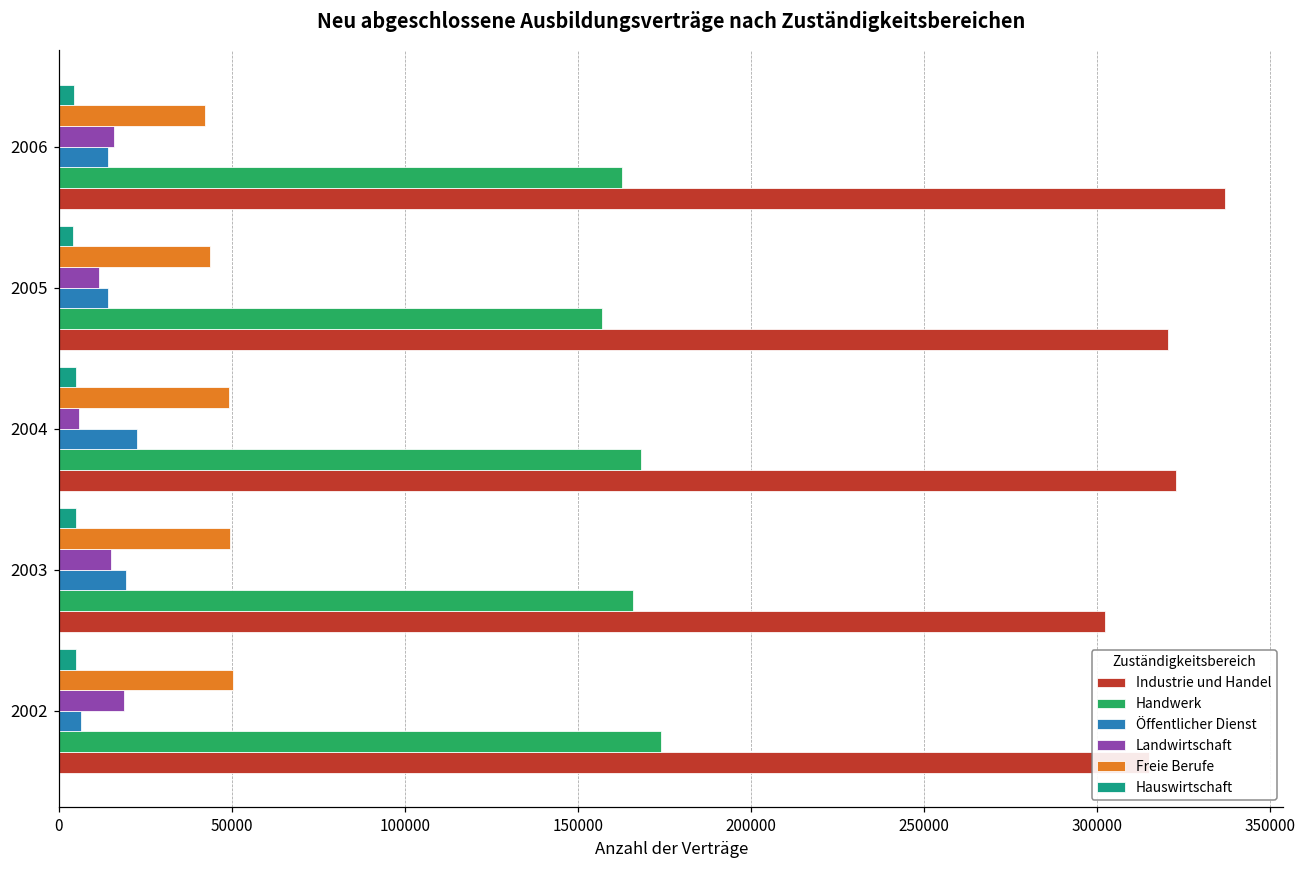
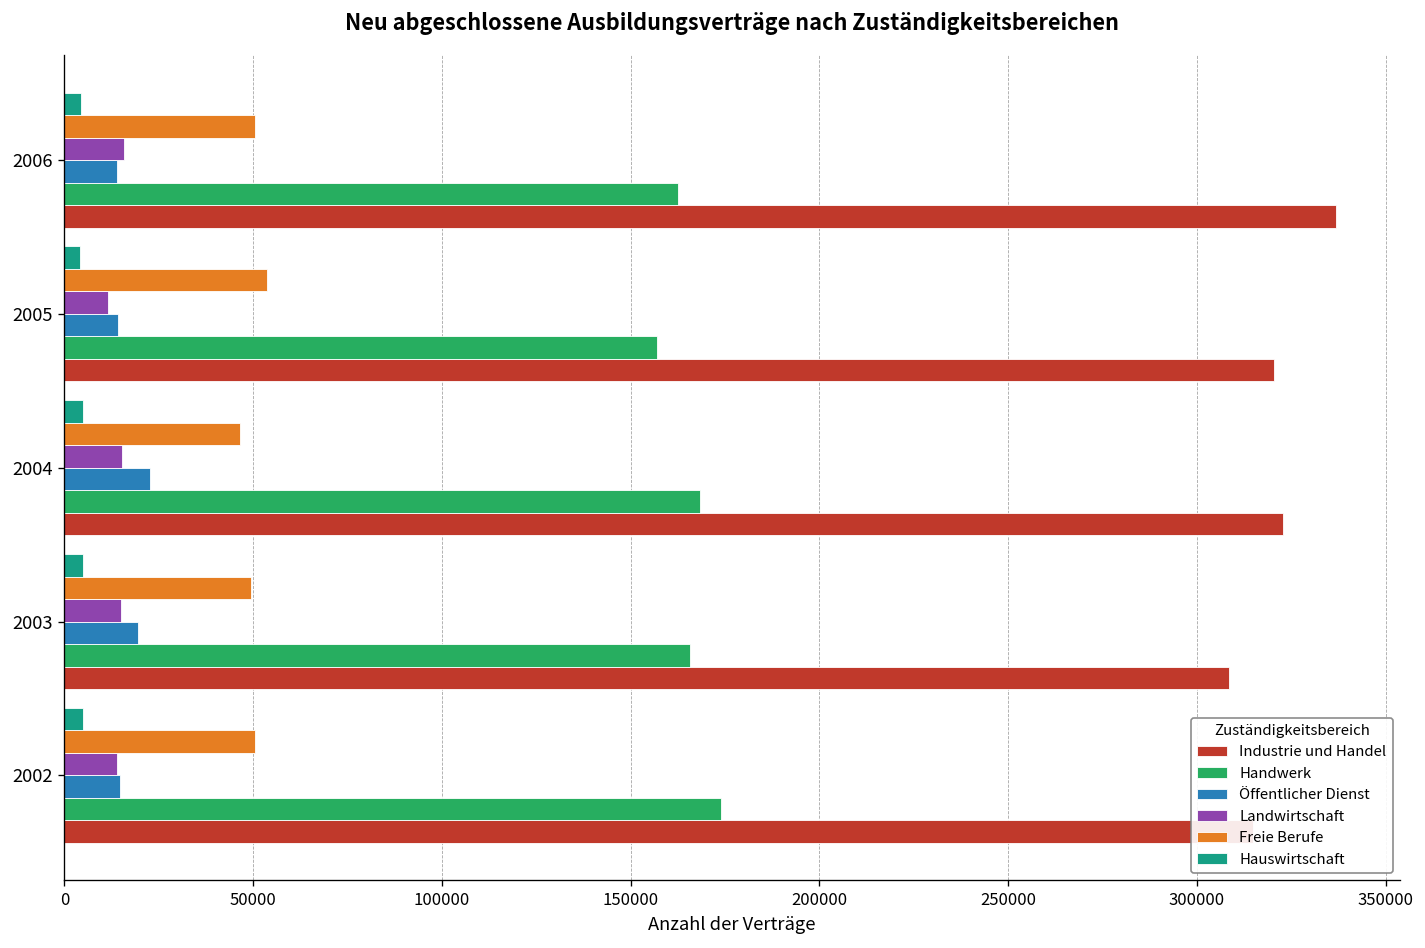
Freie Berufe, 2006: 42000 -> 50000
Freie Berufe, 2005: 44000 -> 54000
Freie Berufe, 2004: 49000 -> 47000
Landwirtschaft, 2004: 6000 -> 15000
Industrie und Handel, 2003: 302000 -> 309000
Landwirtschaft, 2002: 19000 -> 14000
Öffentlicher Dienst, 2002: 6000 -> 15000
